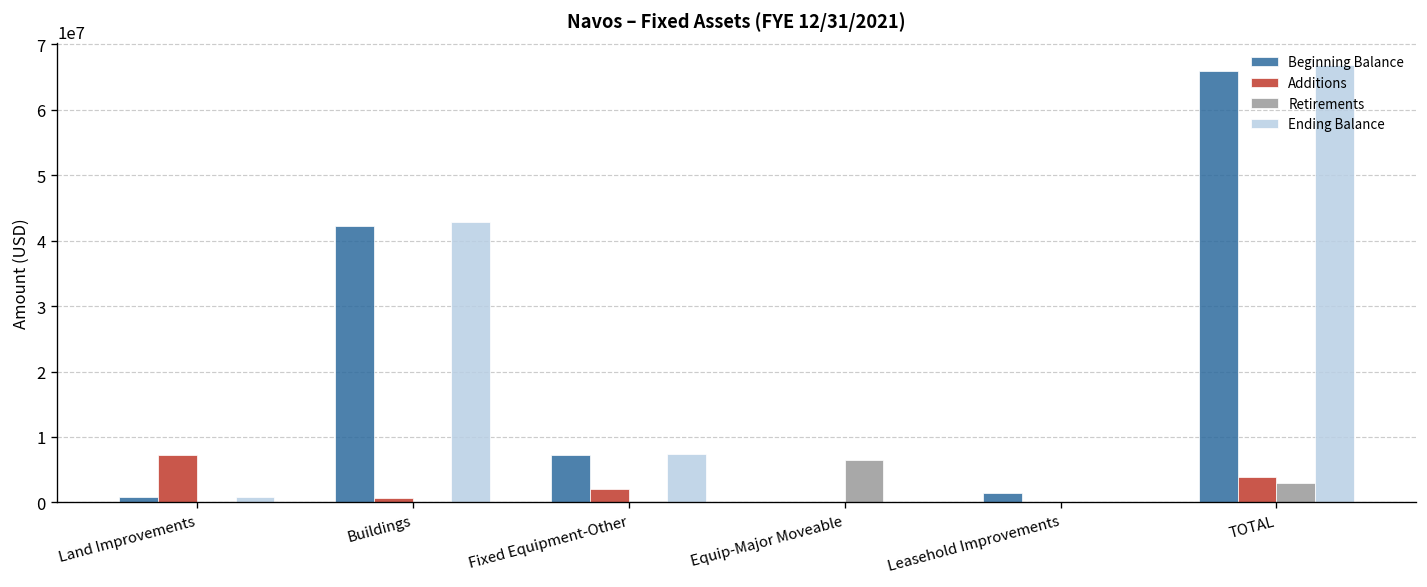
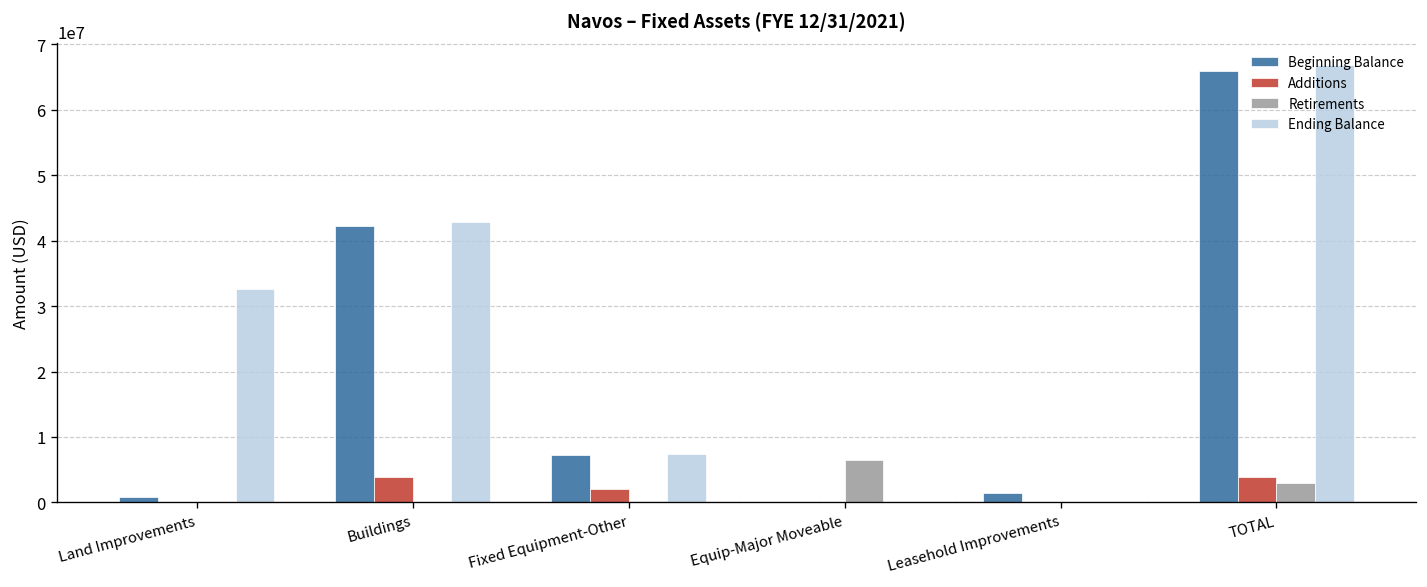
Additions, Land Improvements: 7000000 -> 0
Ending Balance, Land Improvements: 1000000 -> 33000000
Additions, Buildings: 1000000 -> 4000000
